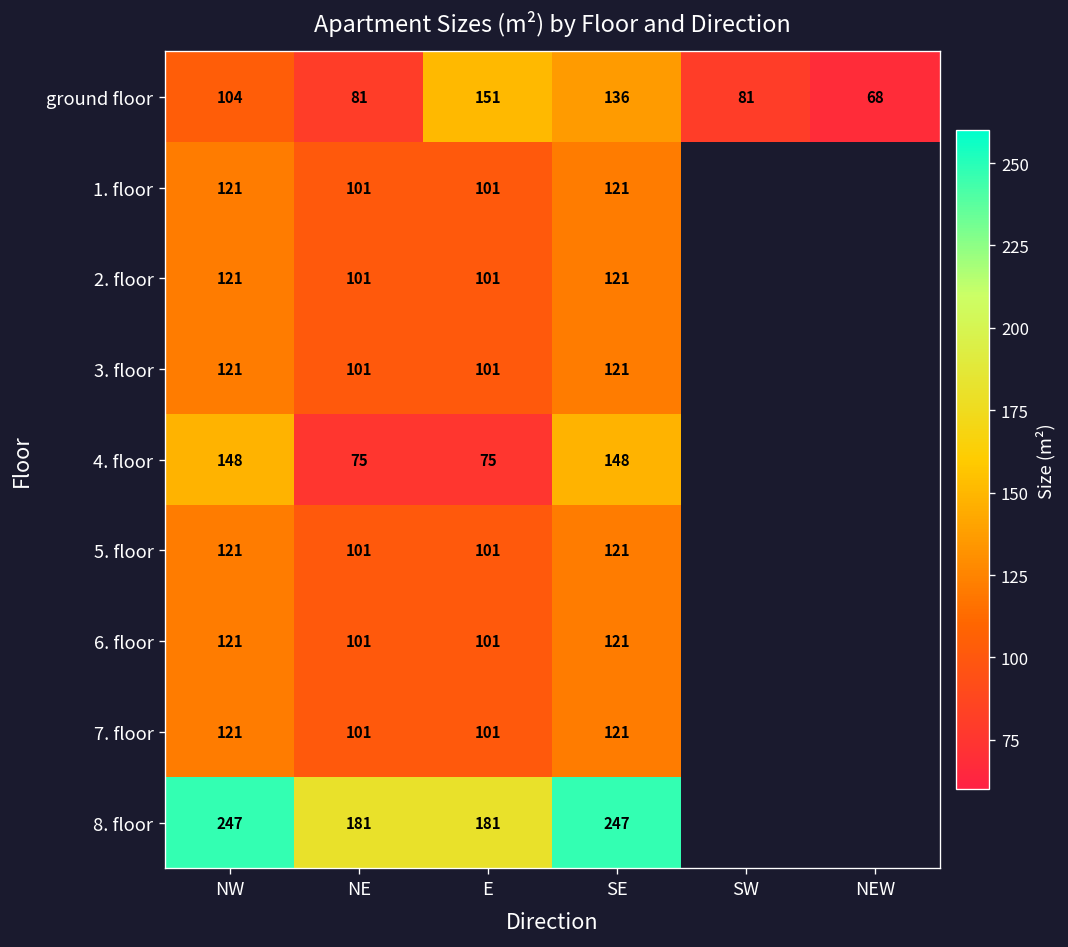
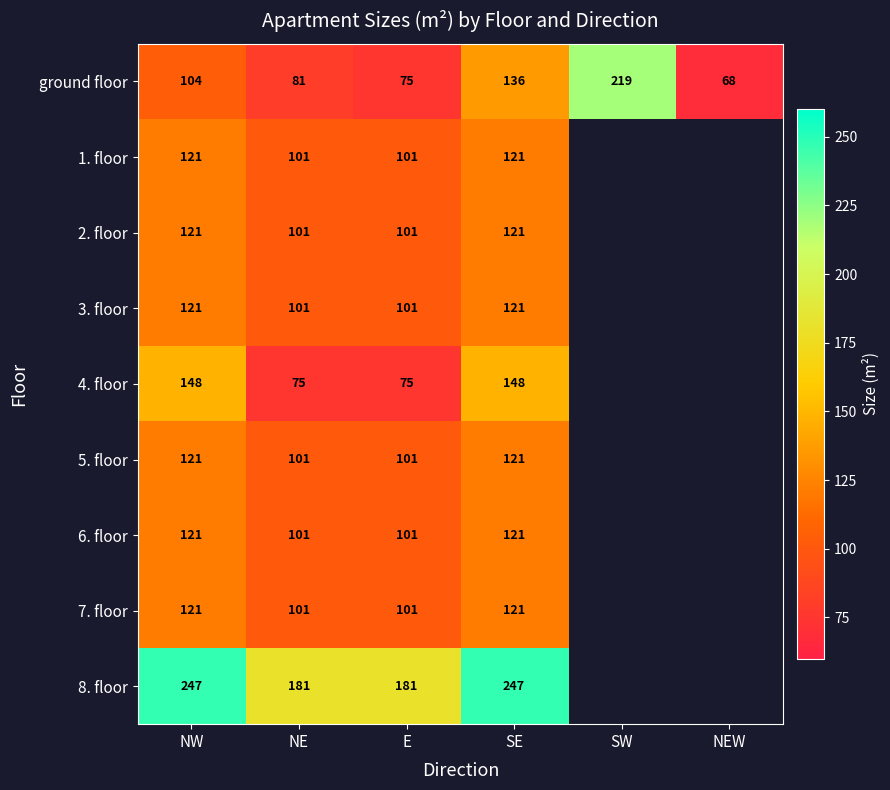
ground floor, E: 151 -> 75
ground floor, SW: 81 -> 219
